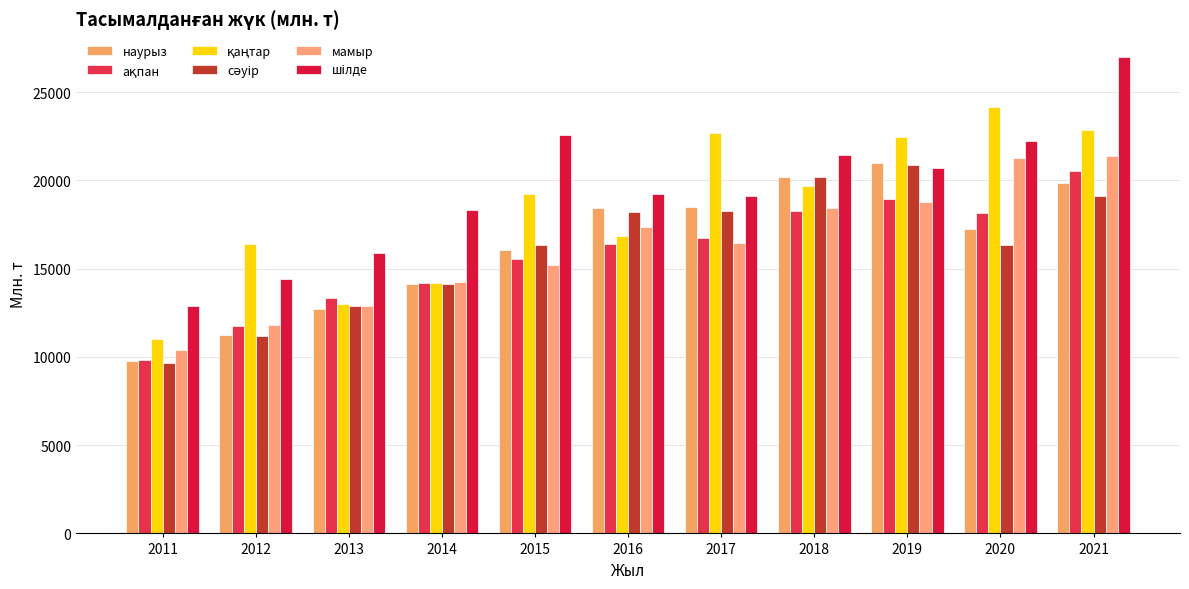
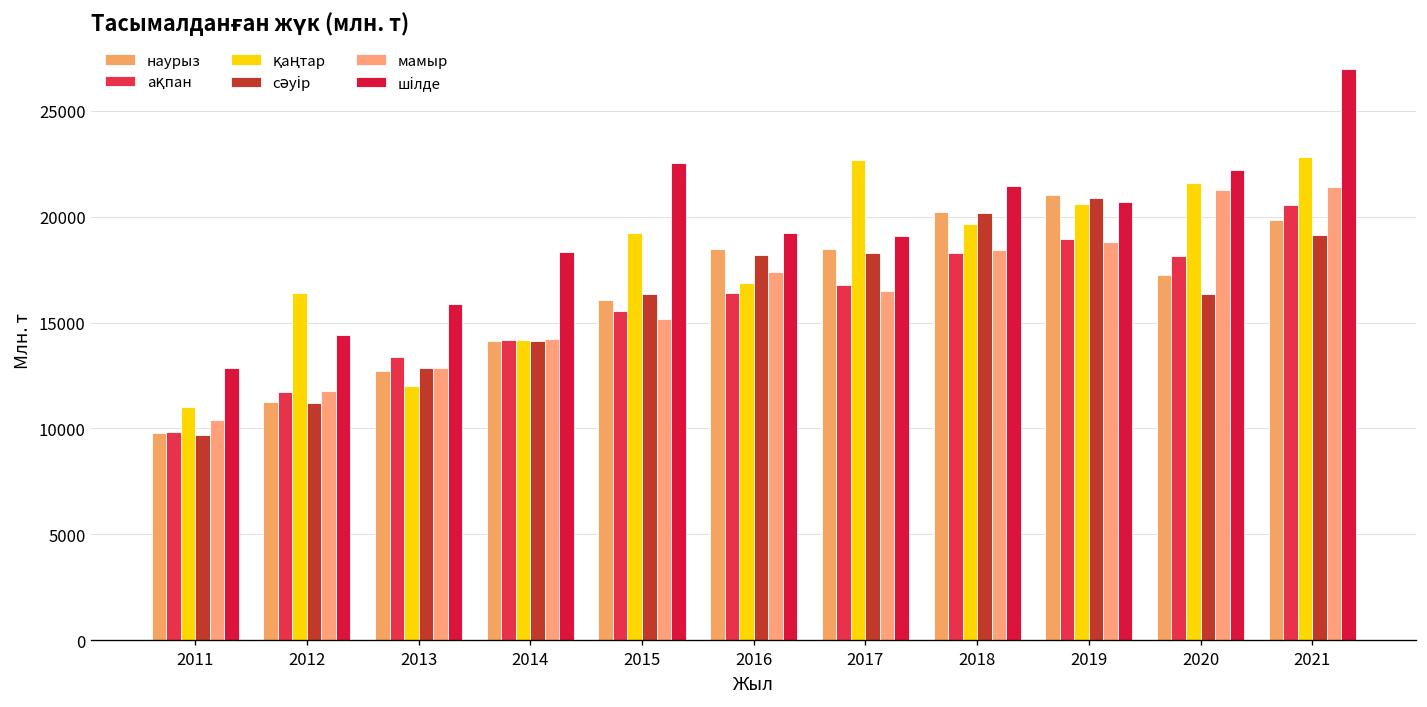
қаңтар, 2013: 13000 -> 12000
қаңтар, 2019: 22500 -> 20600
қаңтар, 2020: 24100 -> 21600
